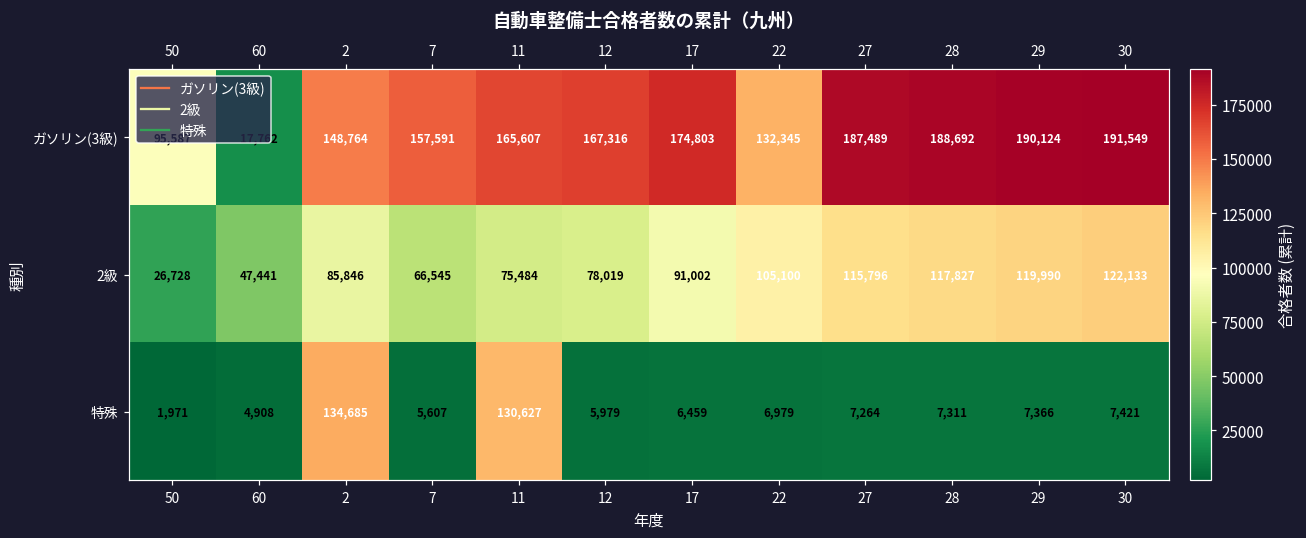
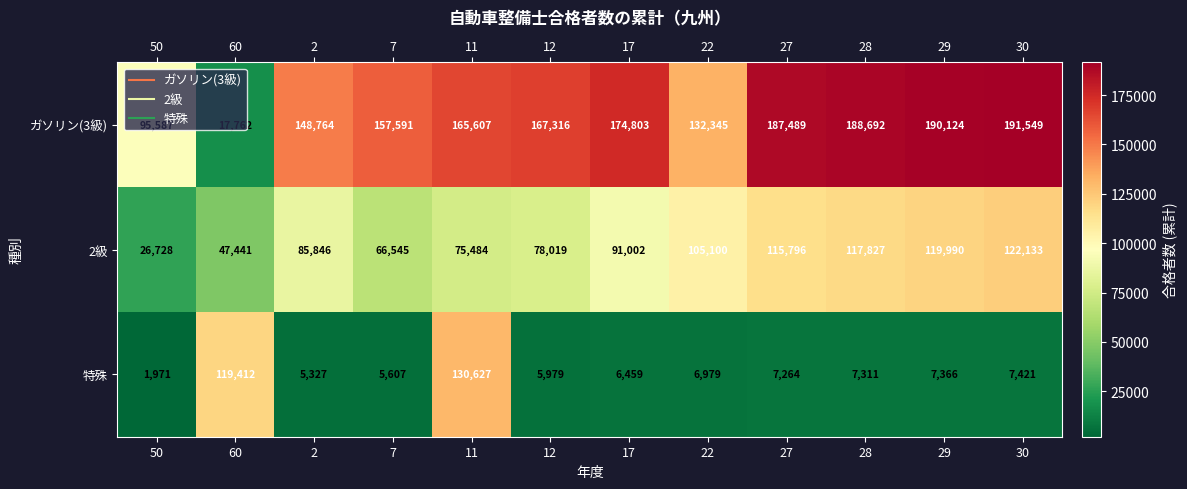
特殊, 60: 4,908 -> 119,412
特殊, 2: 134,685 -> 5,327
